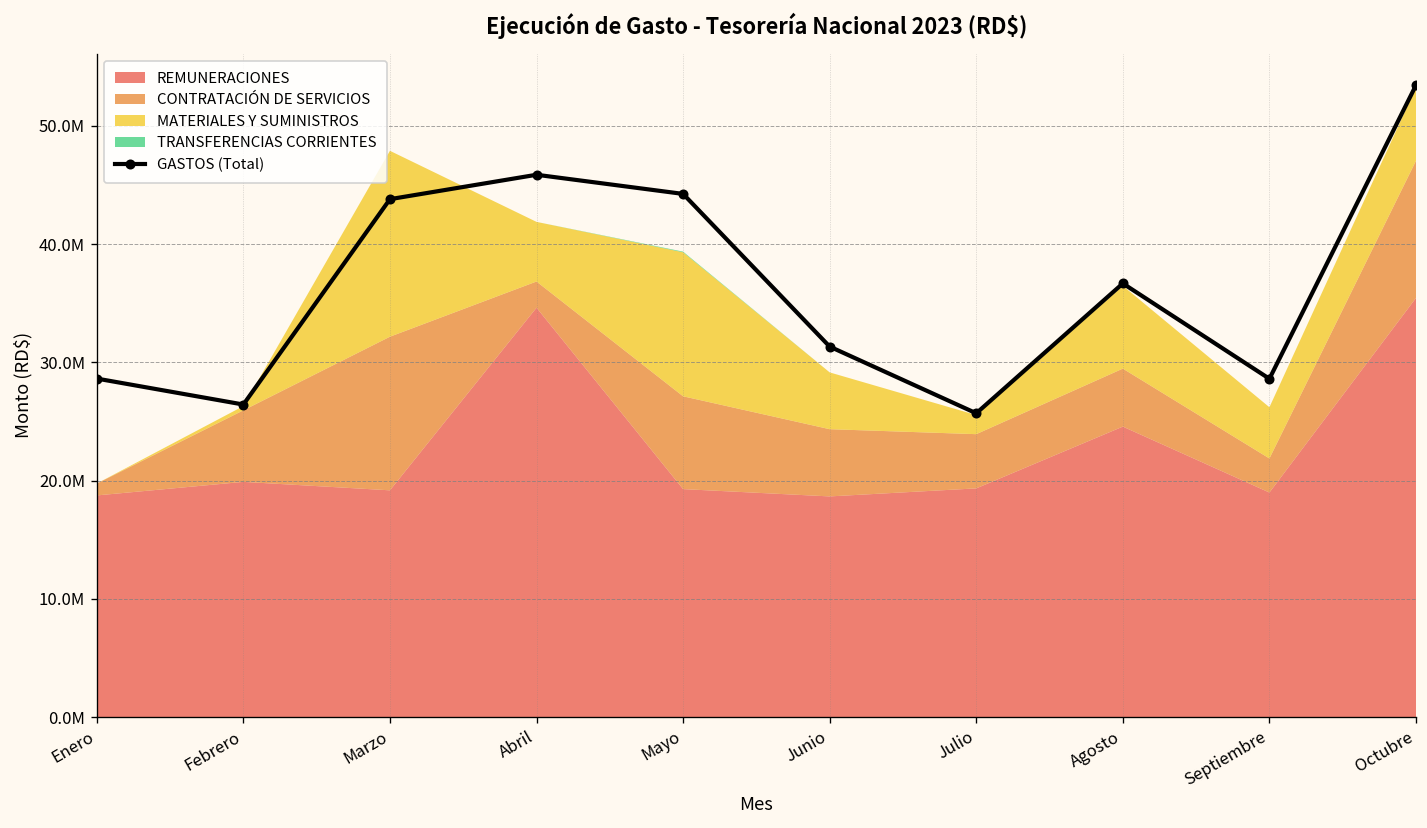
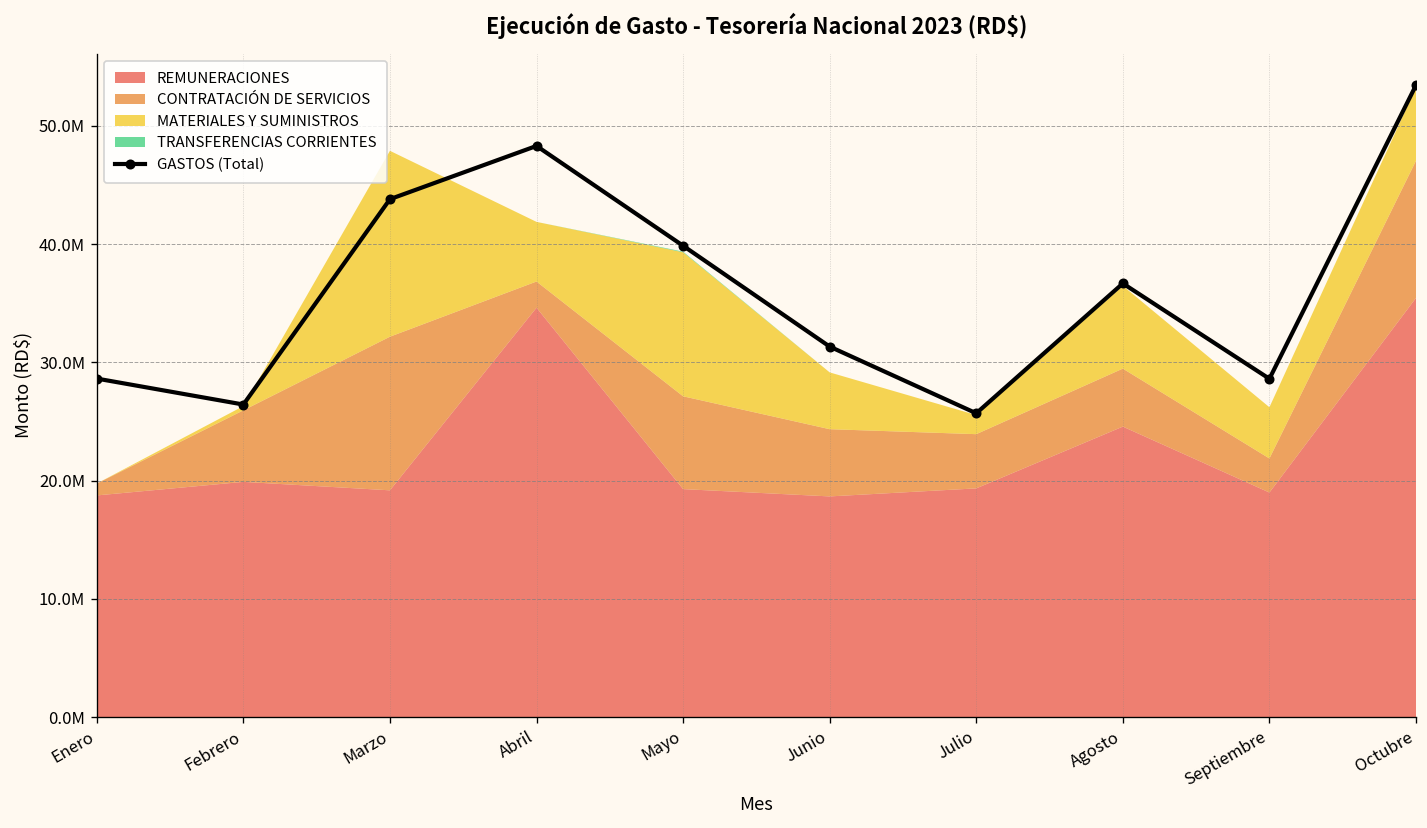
GASTOS (Total), Abril: 46000000 -> 48000000
GASTOS (Total), Mayo: 44000000 -> 40000000
